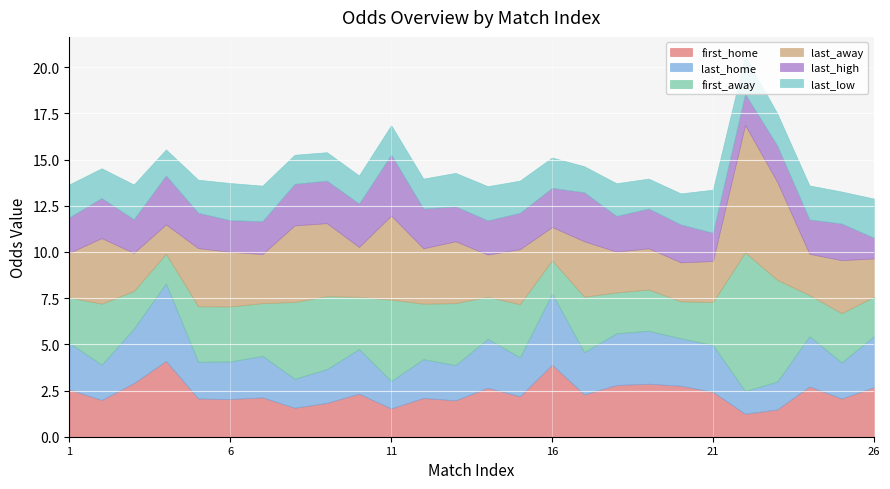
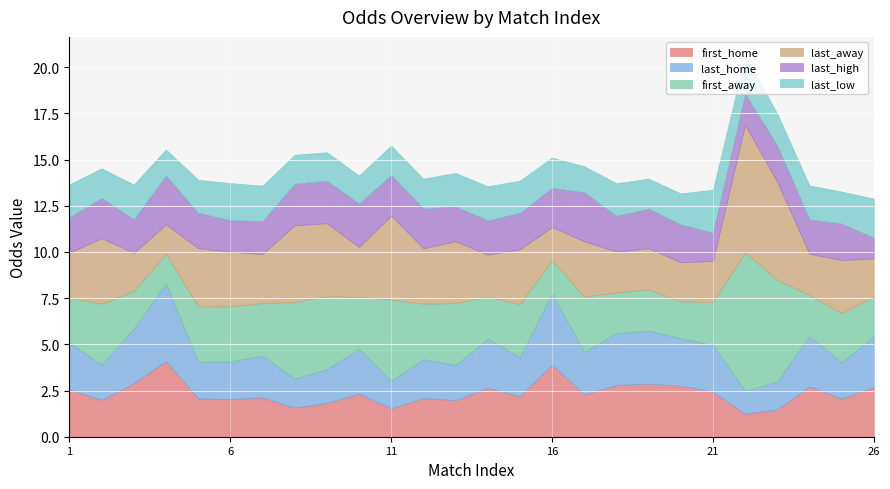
last_high, 11: 3.3 -> 2.2
